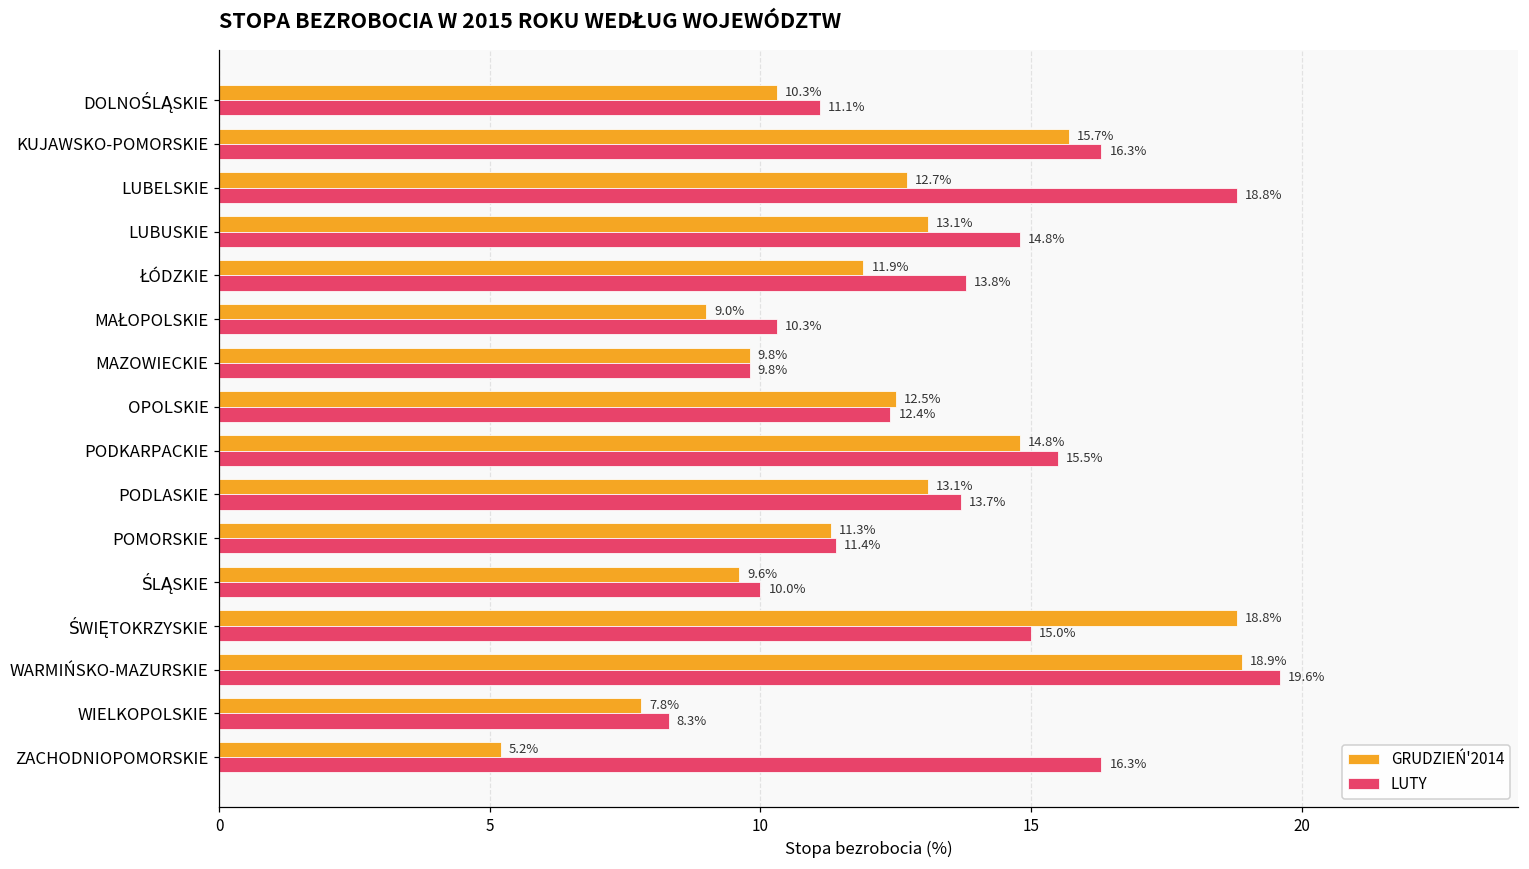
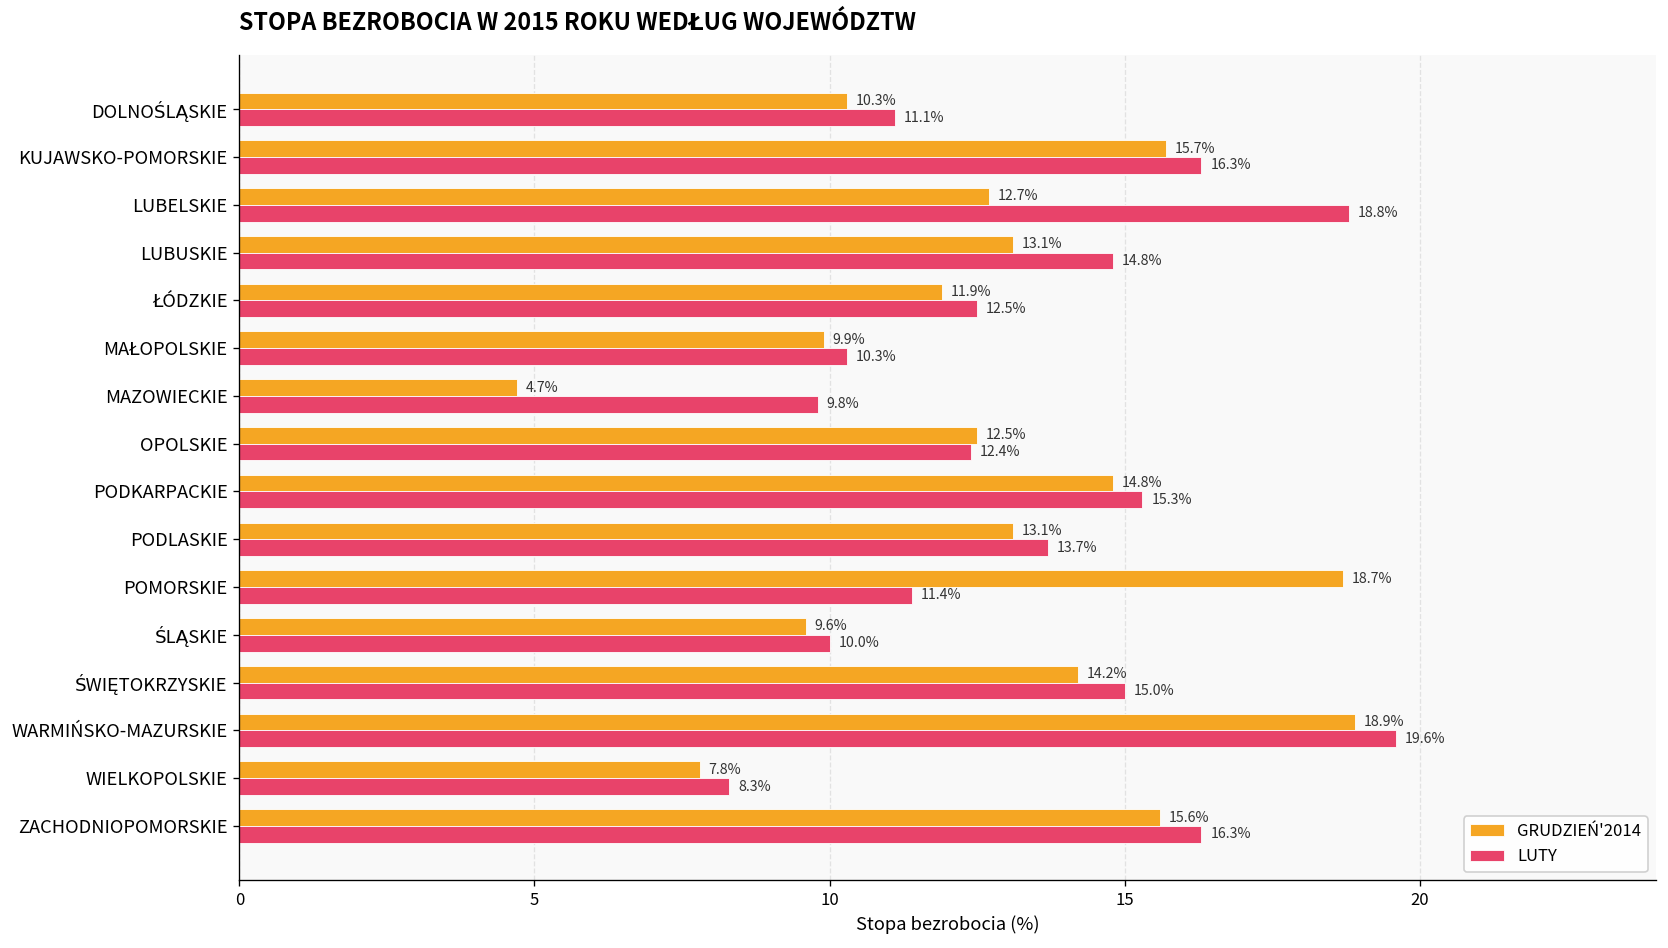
LUTY, ŁÓDZKIE: 13.8% -> 12.5%
GRUDZIEŃ'2014, MAŁOPOLSKIE: 9.0% -> 9.9%
GRUDZIEŃ'2014, MAZOWIECKIE: 9.8% -> 4.7%
LUTY, PODKARPACKIE: 15.5% -> 15.3%
GRUDZIEŃ'2014, POMORSKIE: 11.3% -> 18.7%
GRUDZIEŃ'2014, ŚWIĘTOKRZYSKIE: 18.8% -> 14.2%
GRUDZIEŃ'2014, ZACHODNIOPOMORSKIE: 5.2% -> 15.6%
